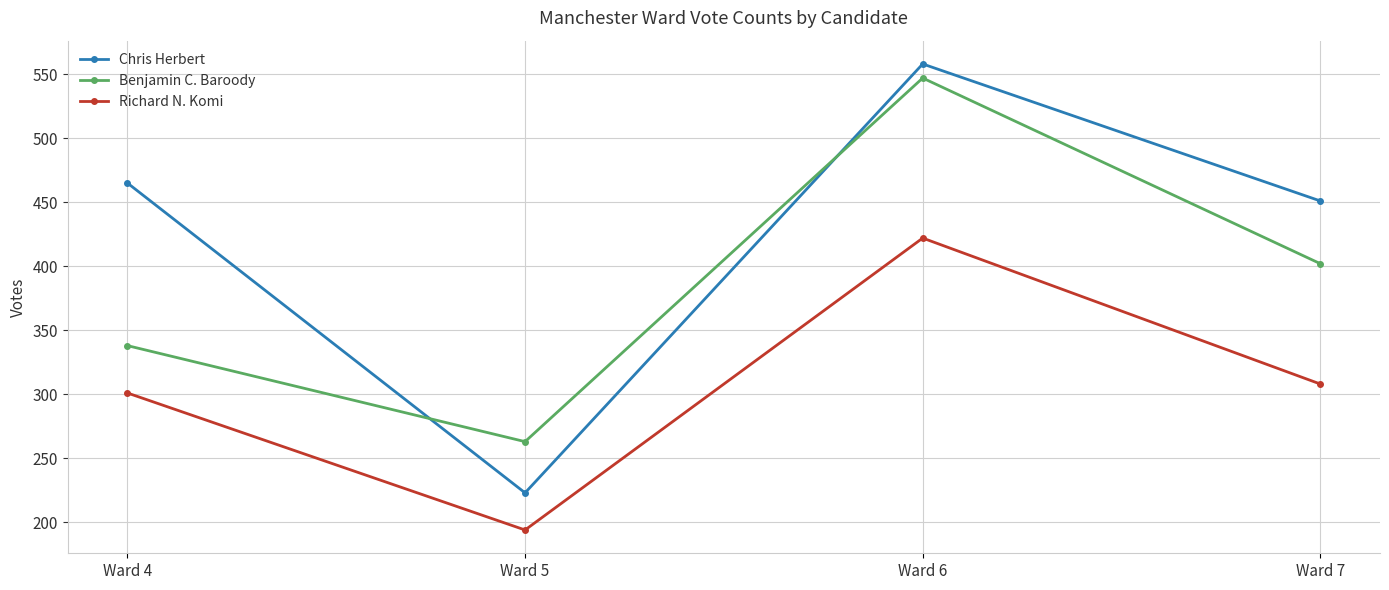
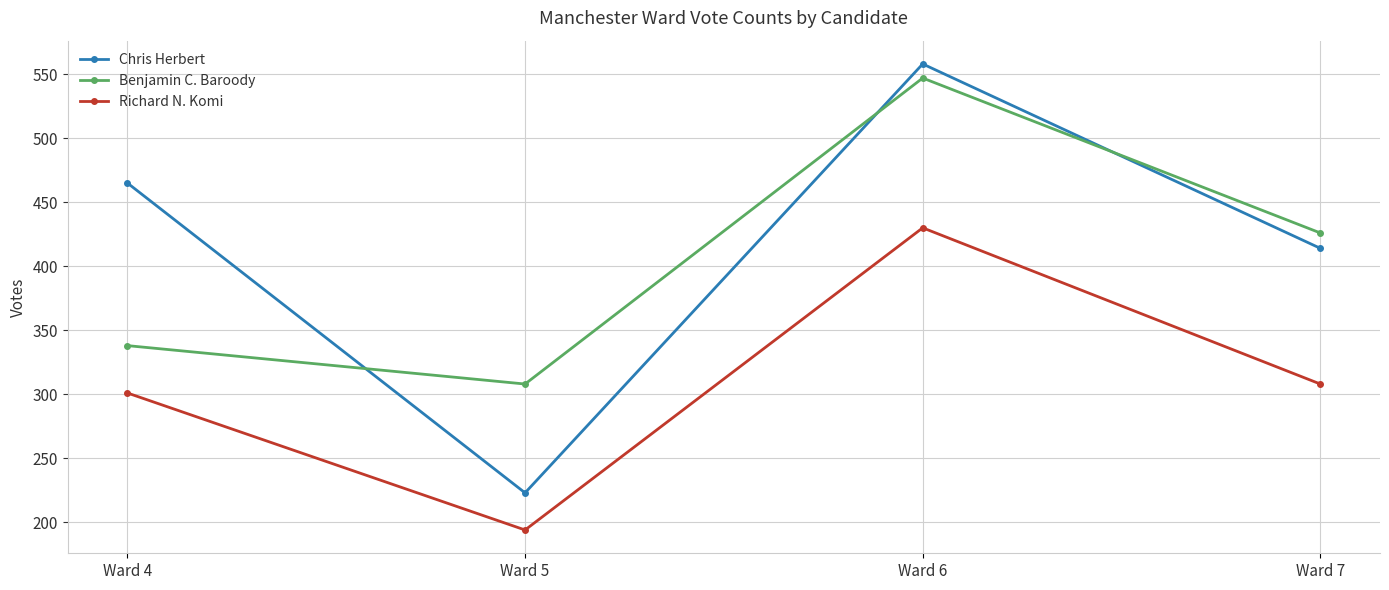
Benjamin C. Baroody, Ward 5: 263 -> 308
Richard N. Komi, Ward 6: 422 -> 430
Chris Herbert, Ward 7: 451 -> 414
Benjamin C. Baroody, Ward 7: 402 -> 426
